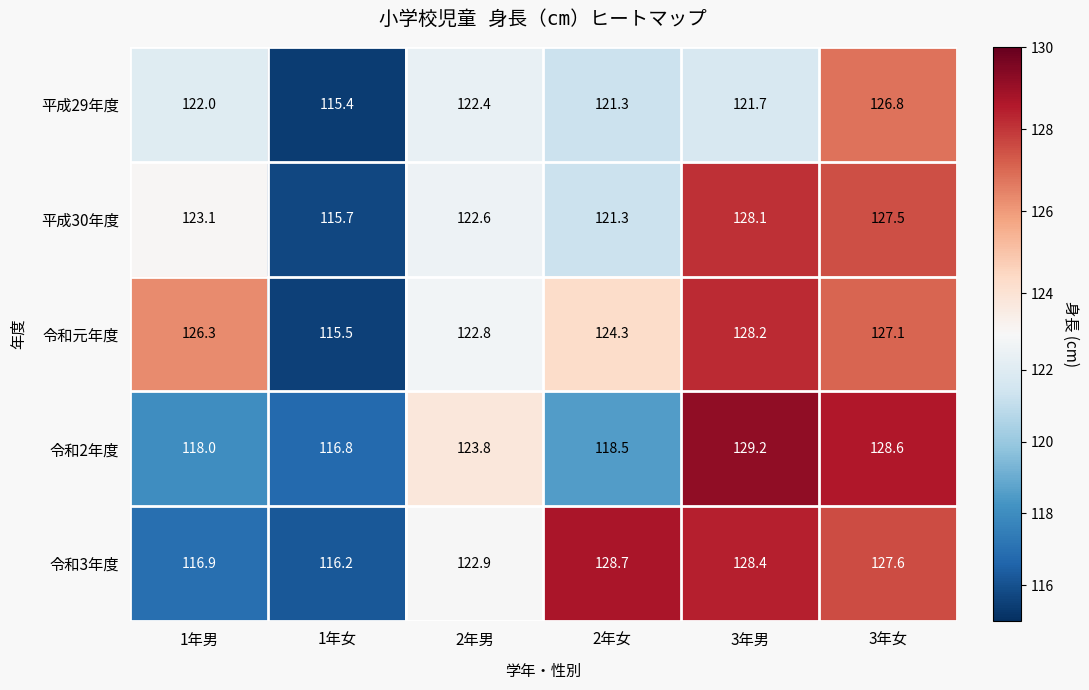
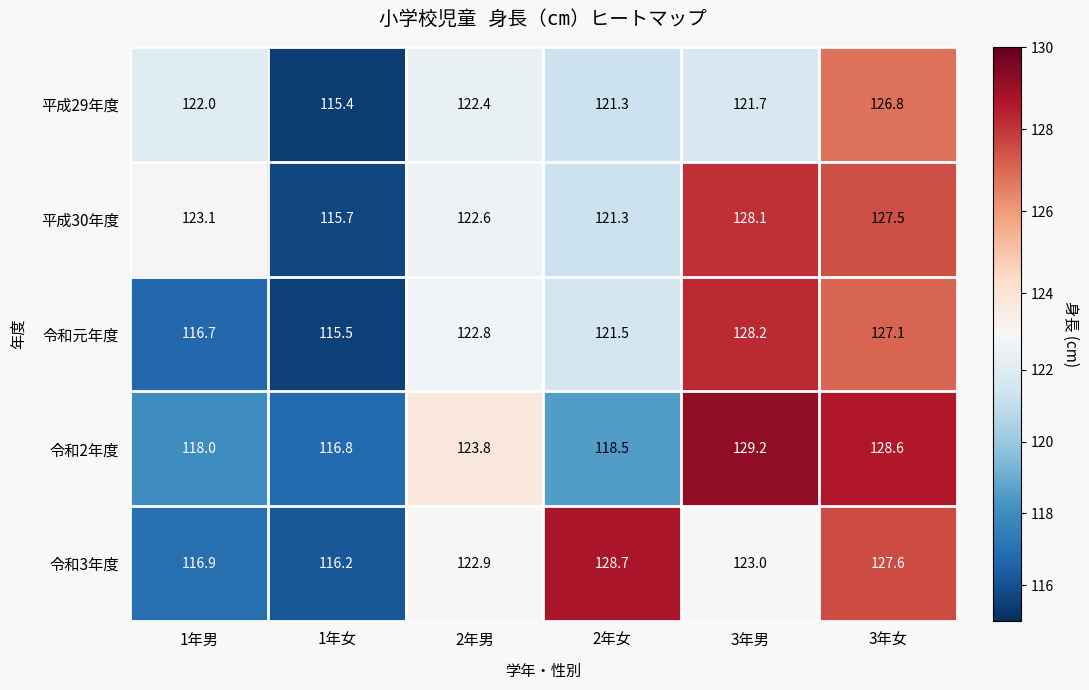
令和元年度, 1年男: 126.3 -> 116.7
令和元年度, 2年女: 124.3 -> 121.5
令和3年度, 3年男: 128.4 -> 123.0
